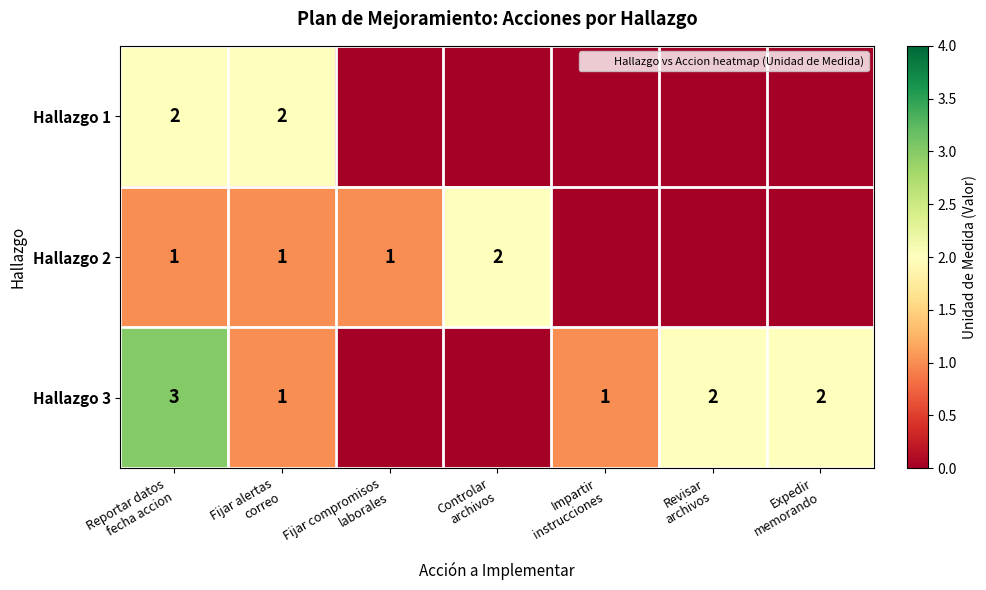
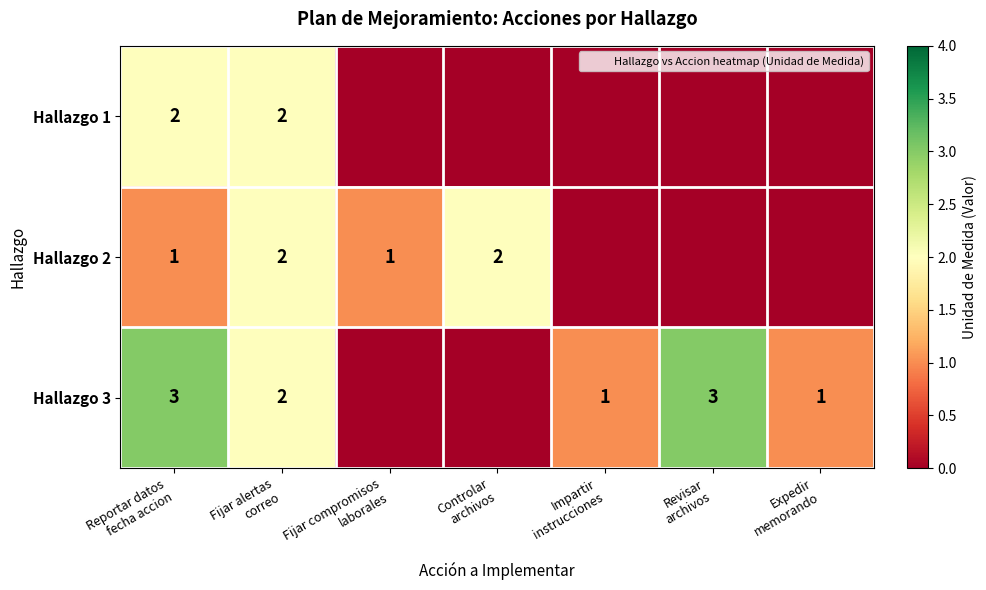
Hallazgo 2, Fijar alertas correo: 1 -> 2
Hallazgo 3, Fijar alertas correo: 1 -> 2
Hallazgo 3, Revisar archivos: 2 -> 3
Hallazgo 3, Expedir memorando: 2 -> 1
